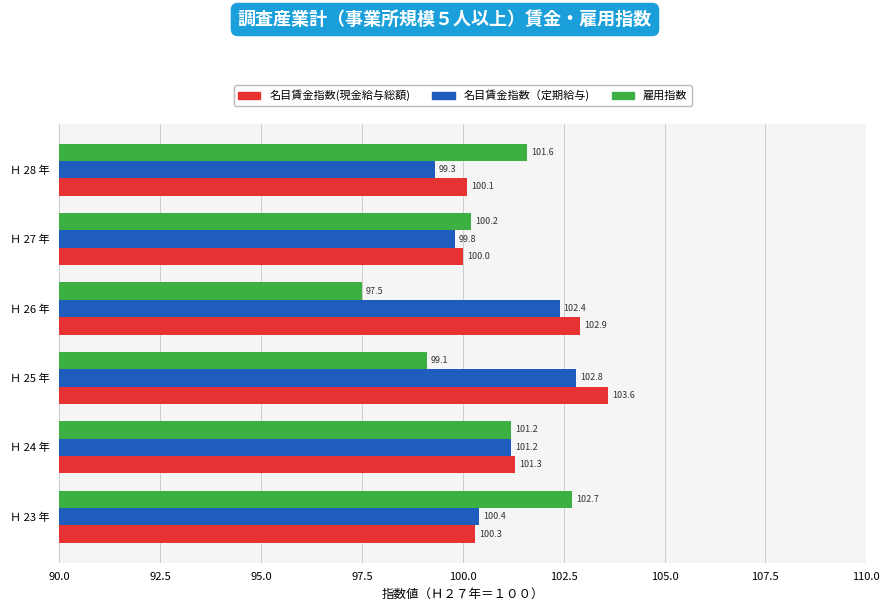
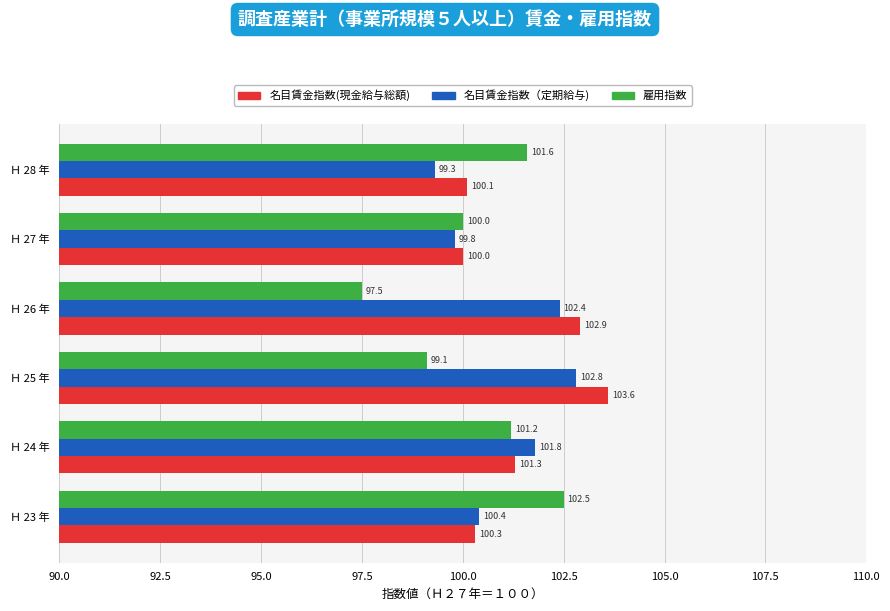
雇用指数, Ｈ 27 年: 100.2 -> 100.0
名目賃金指数（定期給与), Ｈ 24 年: 101.2 -> 101.8
雇用指数, Ｈ 23 年: 102.7 -> 102.5
